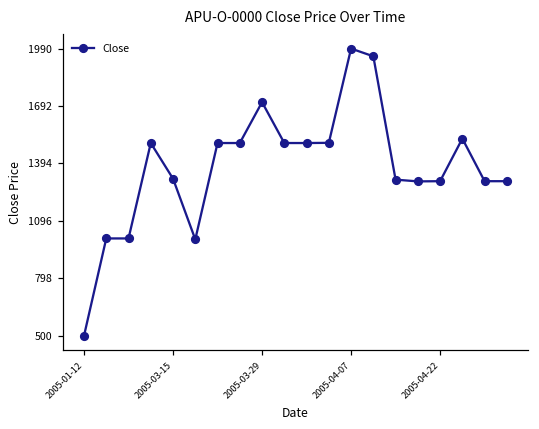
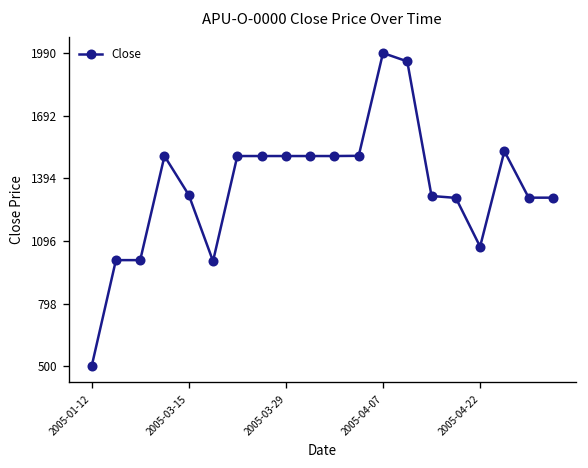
2005-03-29: 1710 -> 1500
2005-04-22: 1300 -> 1070
